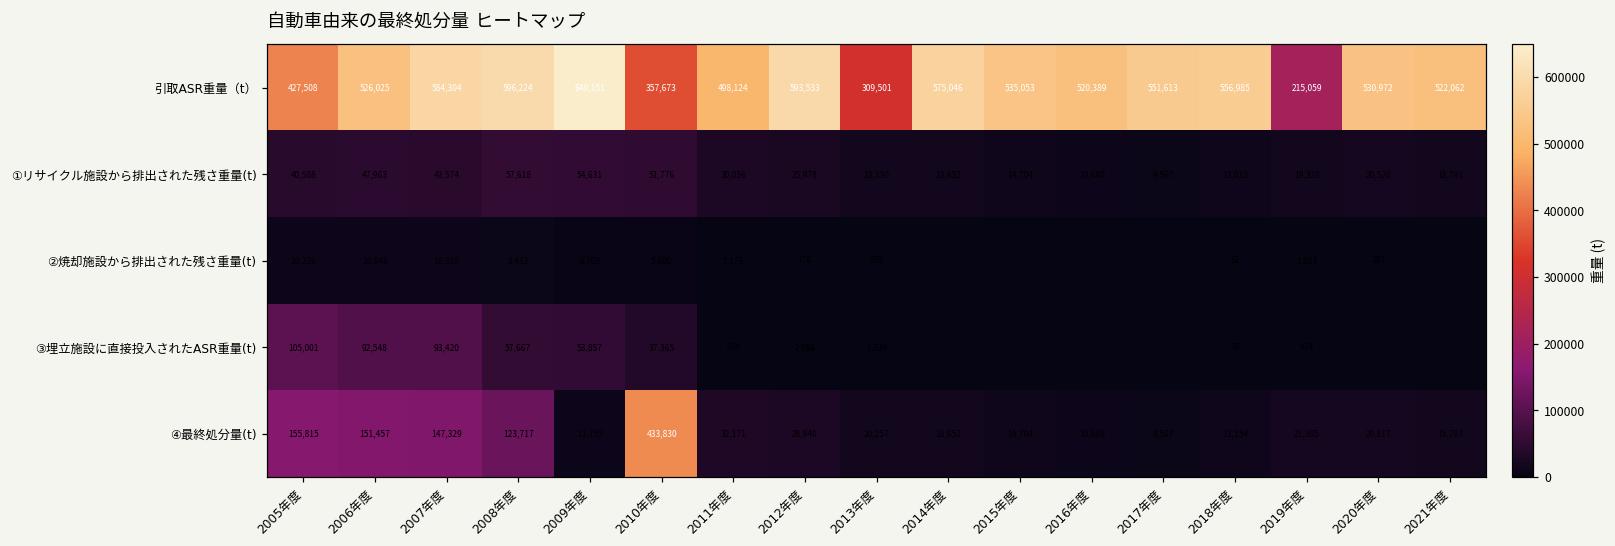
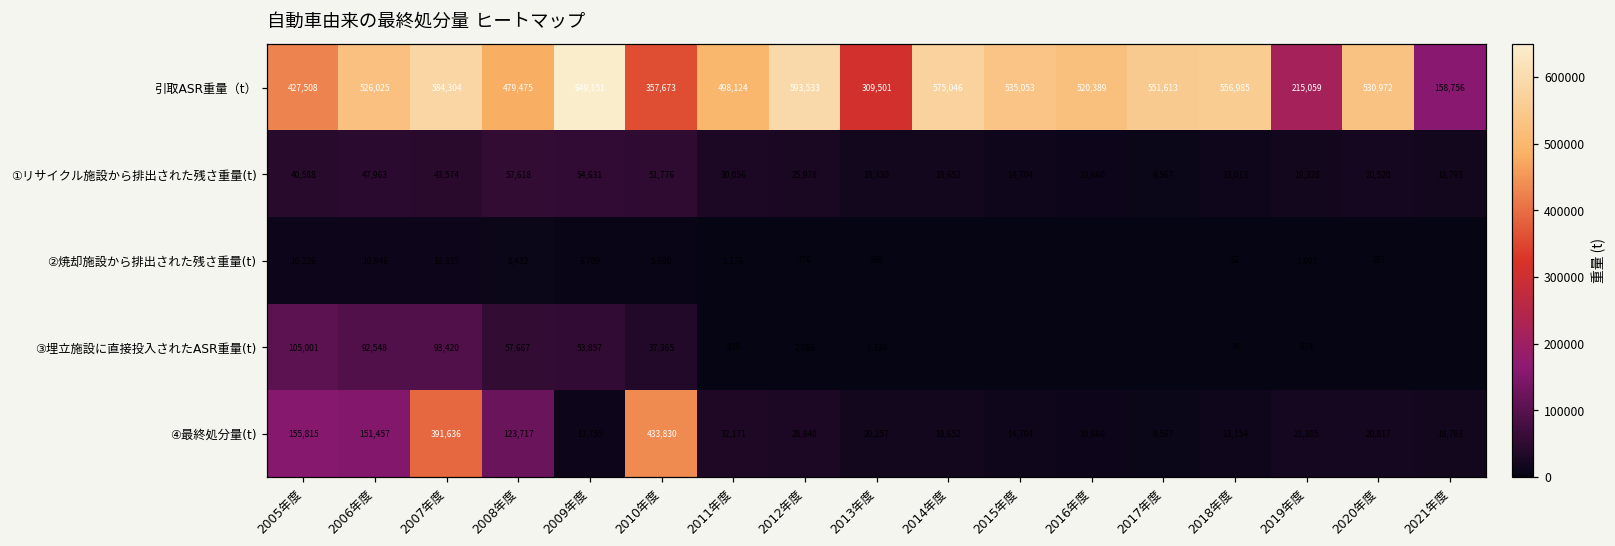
引取ASR重量（t）, 2008年度: 596,224 -> 479,475
引取ASR重量（t）, 2021年度: 522,062 -> 158,756
④最終処分量(t), 2007年度: 147,329 -> 391,636
